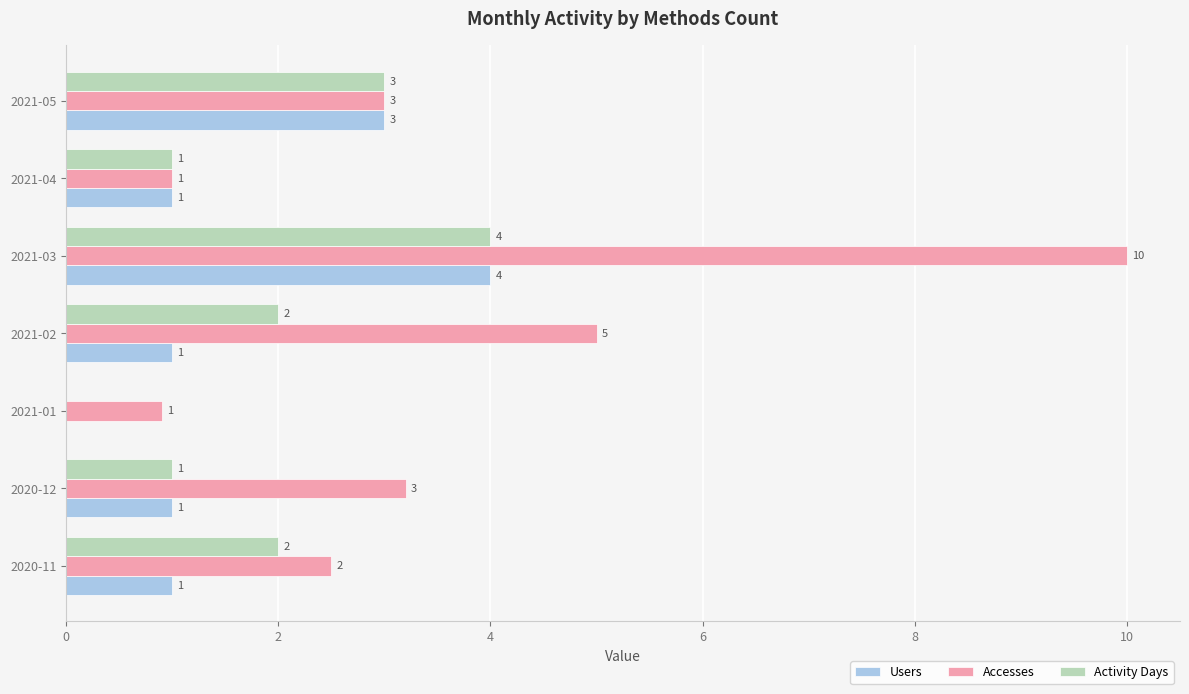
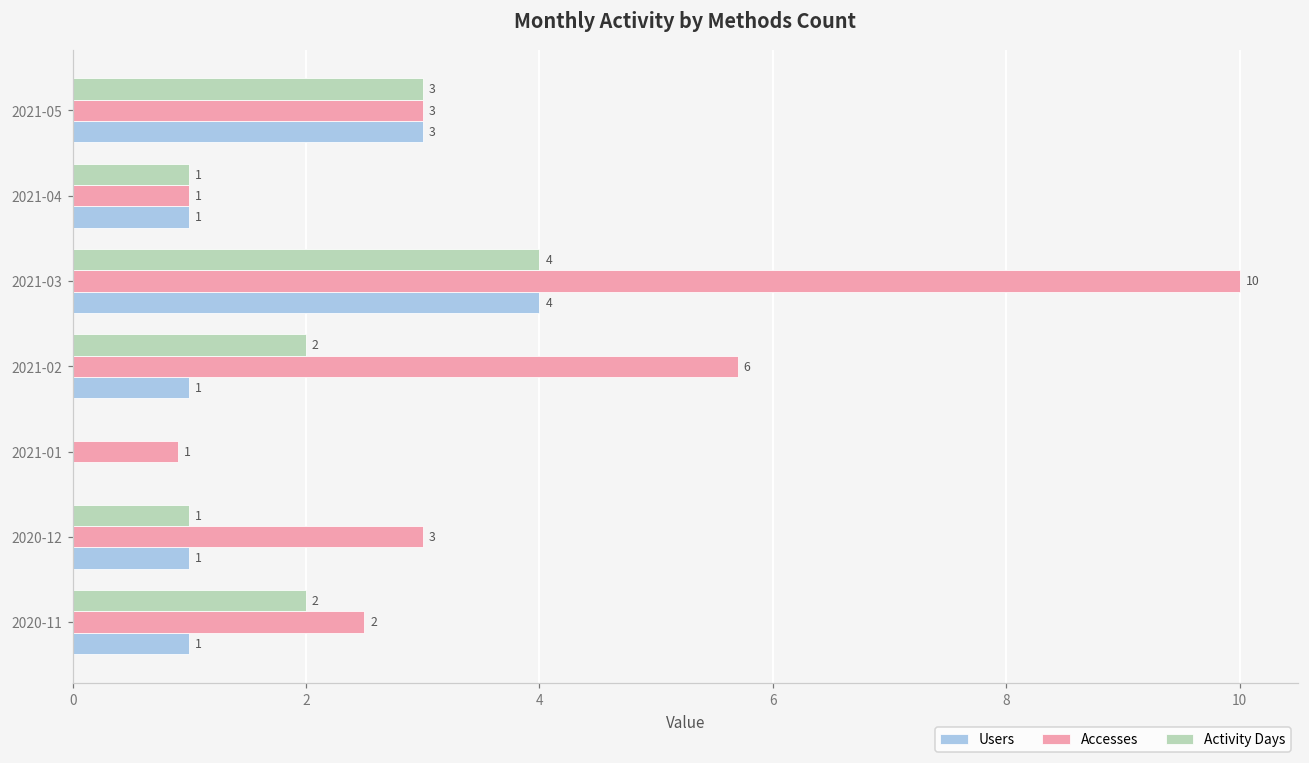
Accesses, 2021-02: 5 -> 6
Accesses, 2020-12: 3.2 -> 3.0
